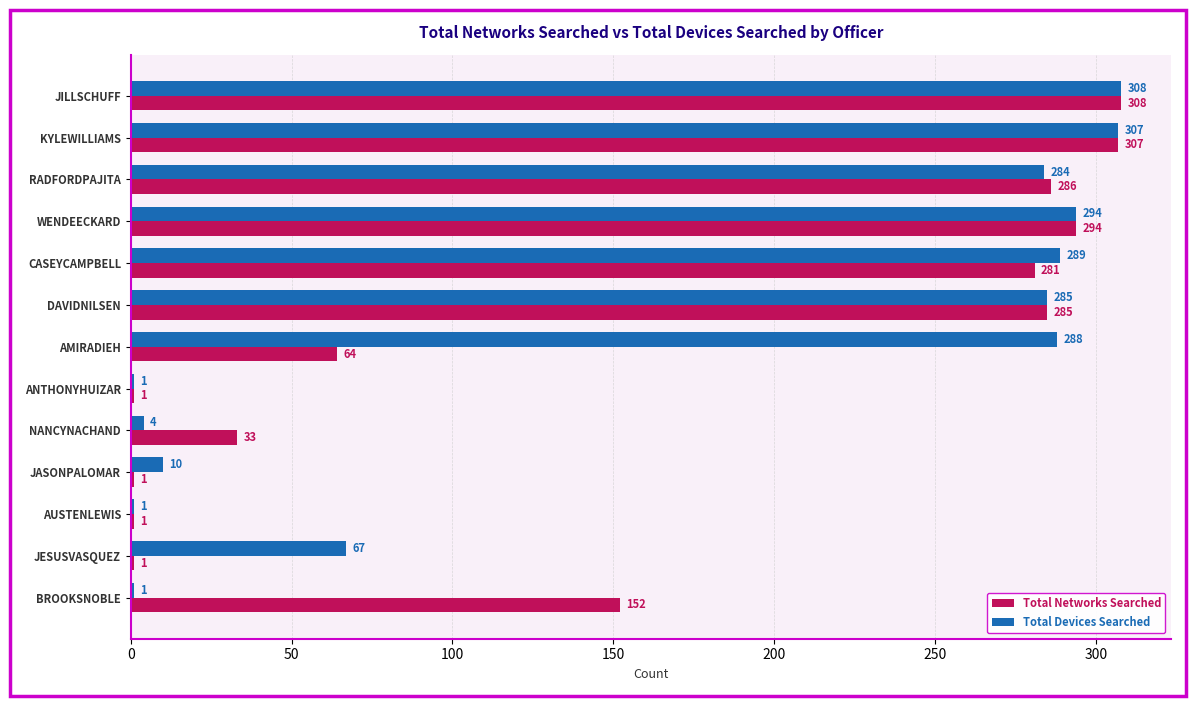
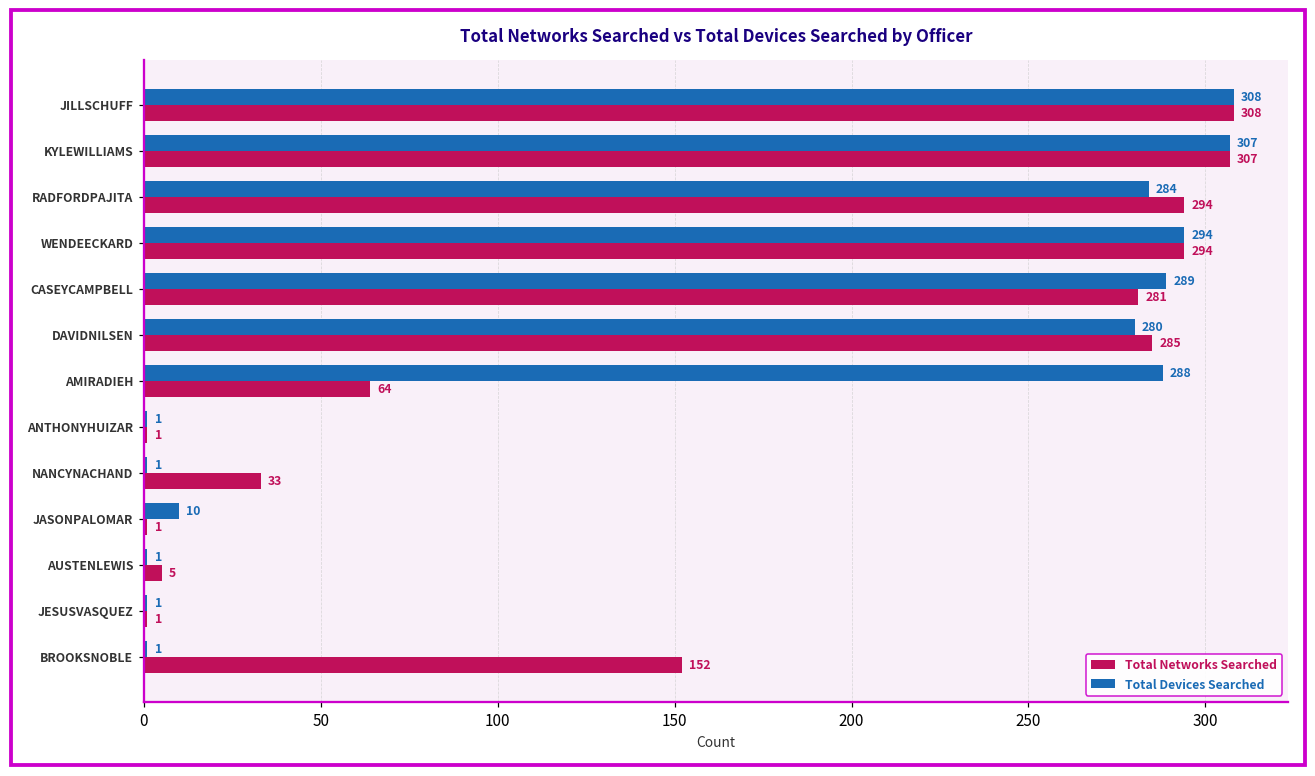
Total Networks Searched, RADFORDPAJITA: 286 -> 294
Total Devices Searched, DAVIDNILSEN: 285 -> 280
Total Devices Searched, NANCYNACHAND: 4 -> 1
Total Networks Searched, AUSTENLEWIS: 1 -> 5
Total Devices Searched, JESUSVASQUEZ: 67 -> 1
